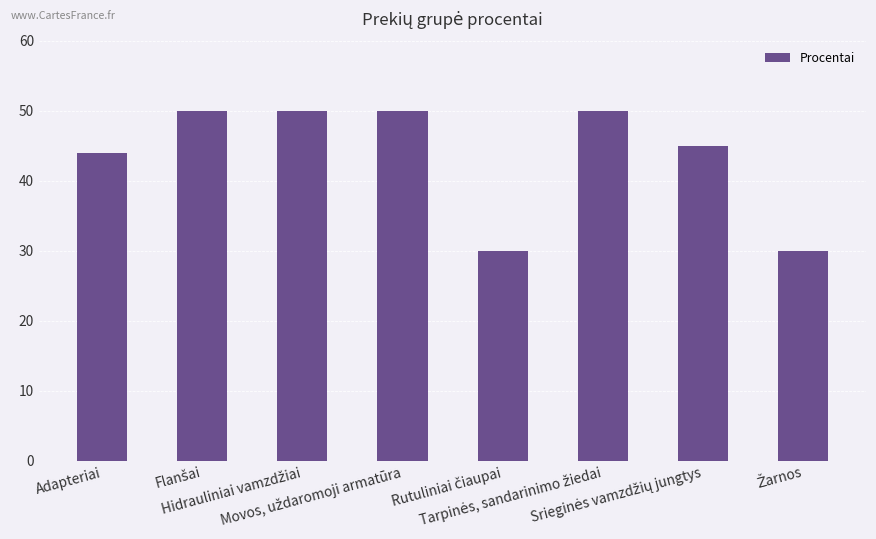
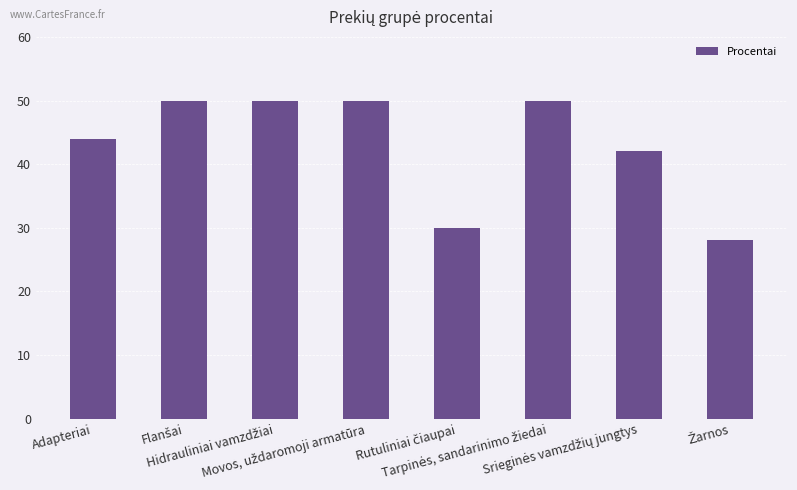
Srieginės vamzdžių jungtys: 45 -> 42
Žarnos: 30 -> 28
